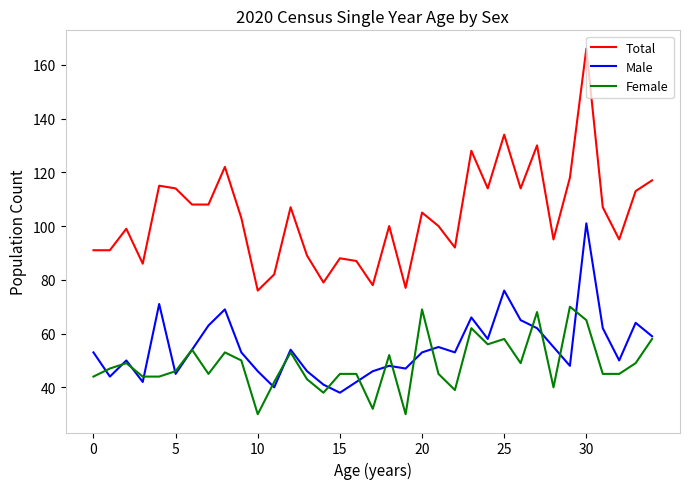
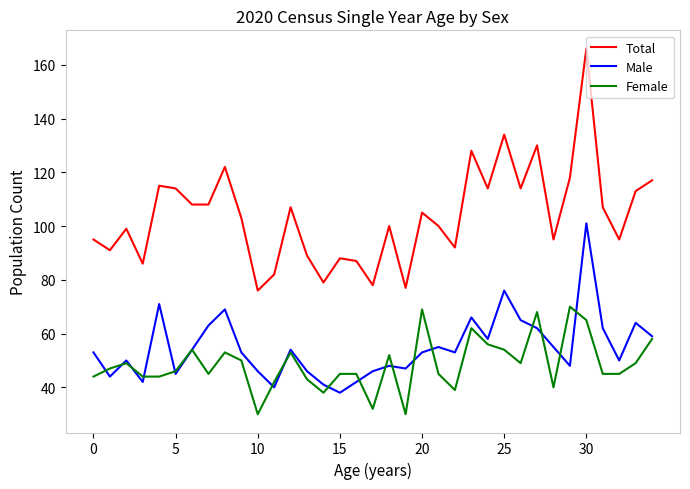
Total, 0: 91 -> 95
Female, 25: 58 -> 54
